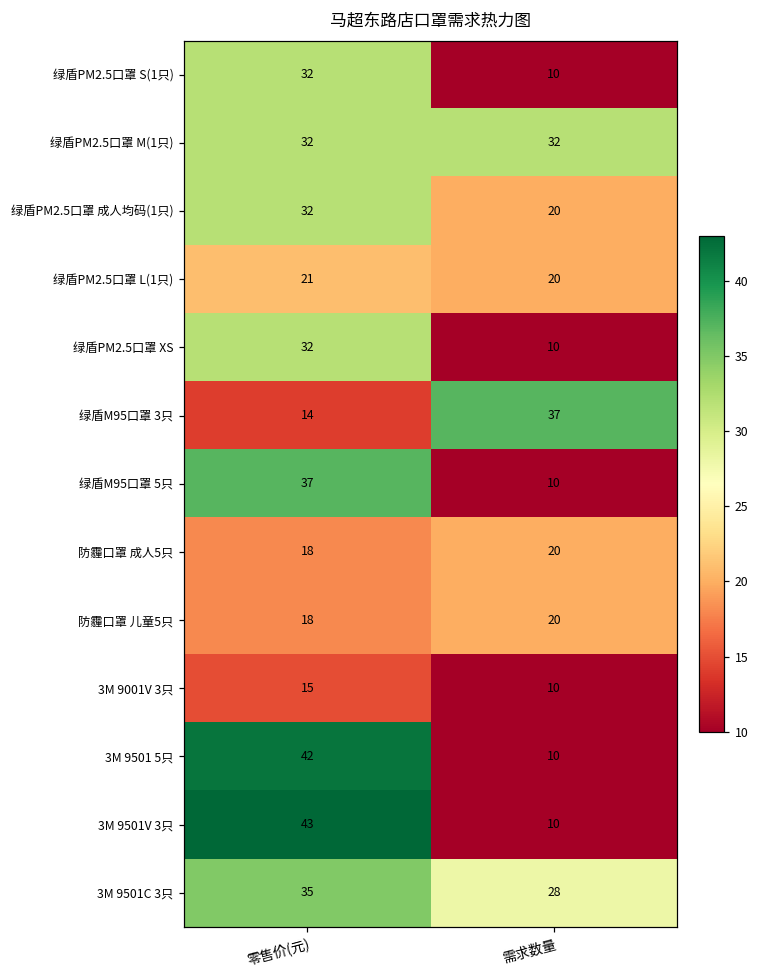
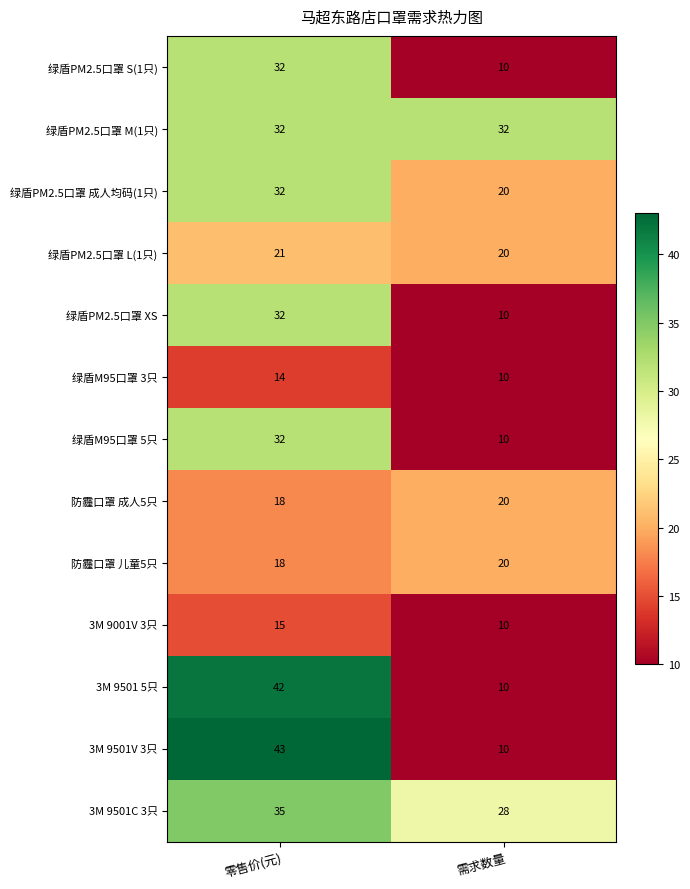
绿盾M95口罩 3只, 需求数量: 37 -> 10
绿盾M95口罩 5只, 零售价(元): 37 -> 32
